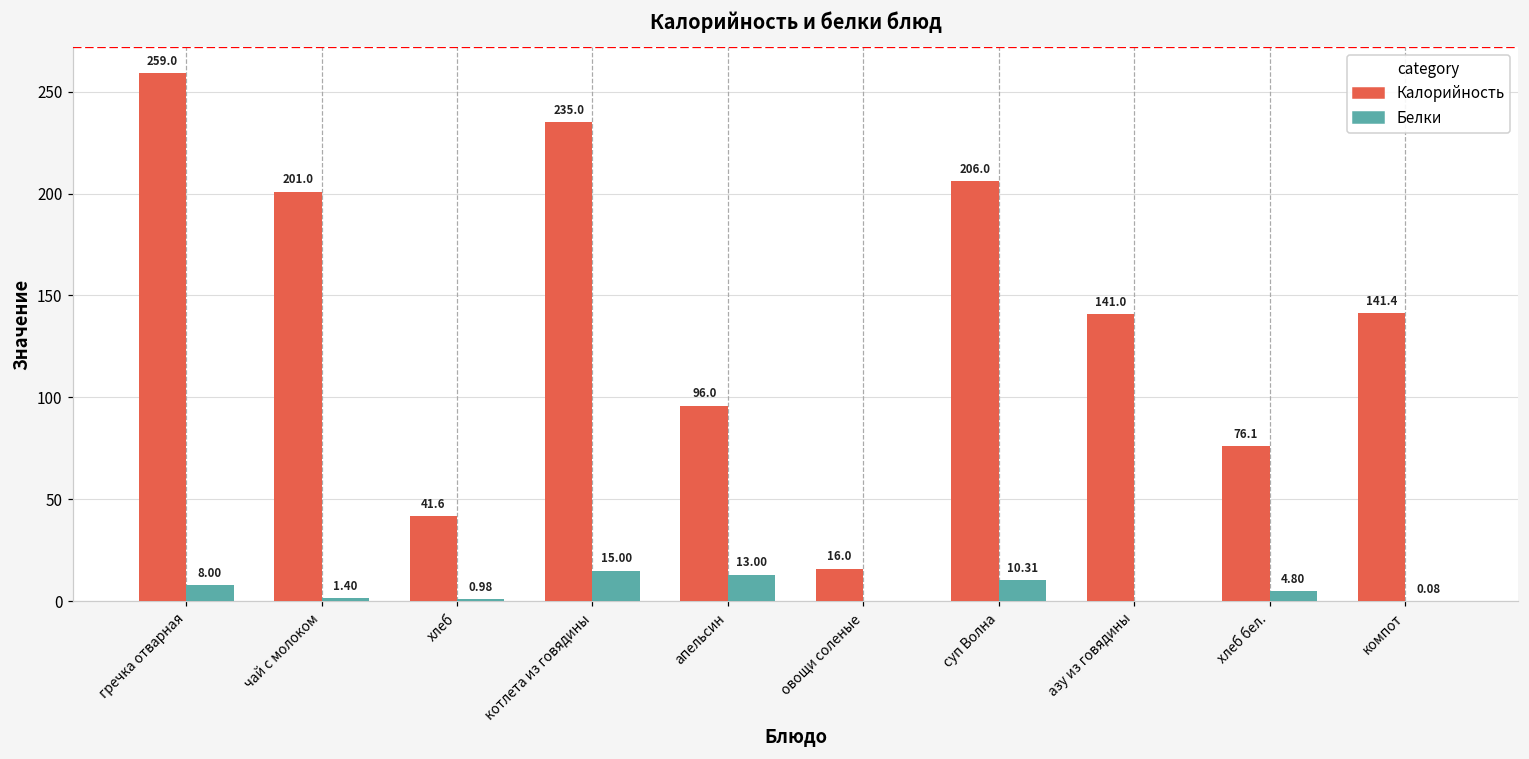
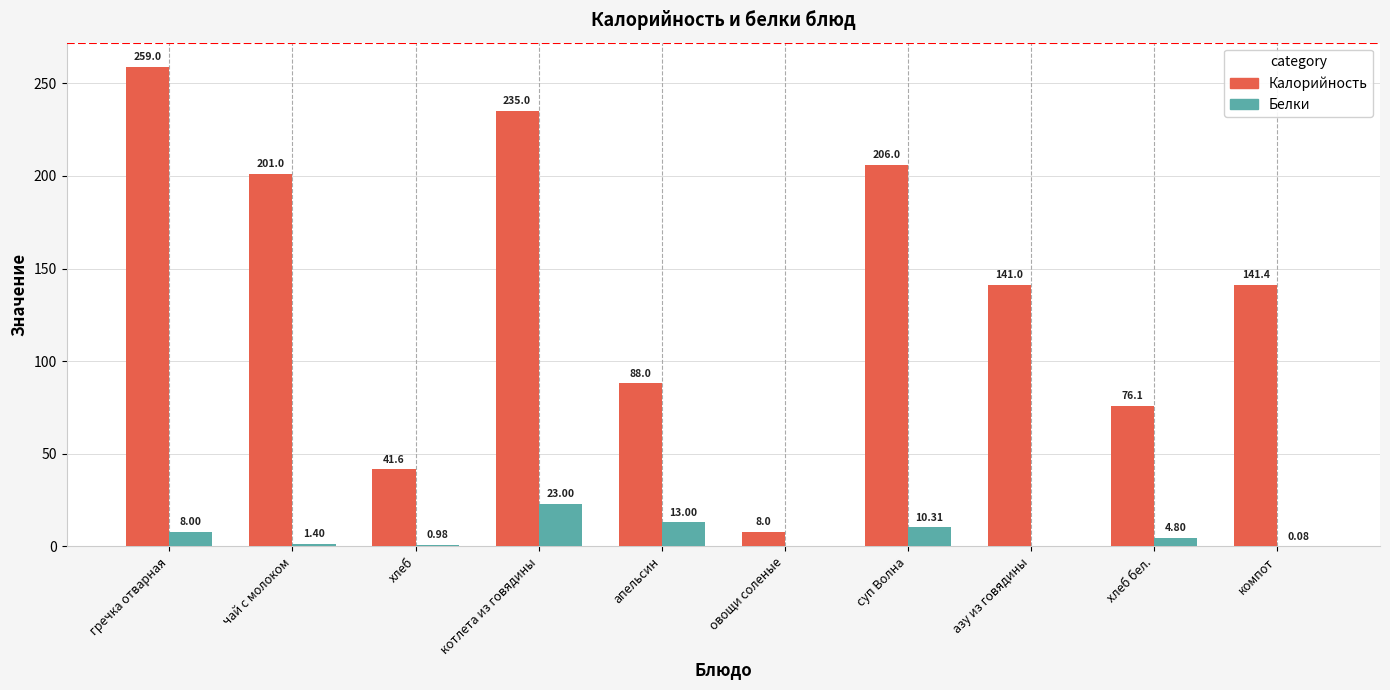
Белки, котлета из говядины: 15.00 -> 23.00
Калорийность, апельсин: 96.0 -> 88.0
Калорийность, овощи соленые: 16.0 -> 8.0
